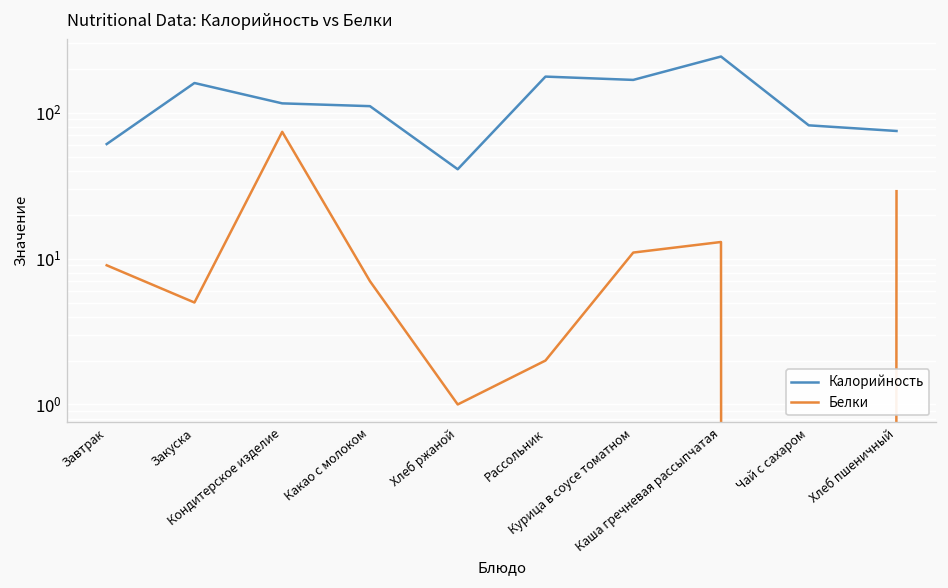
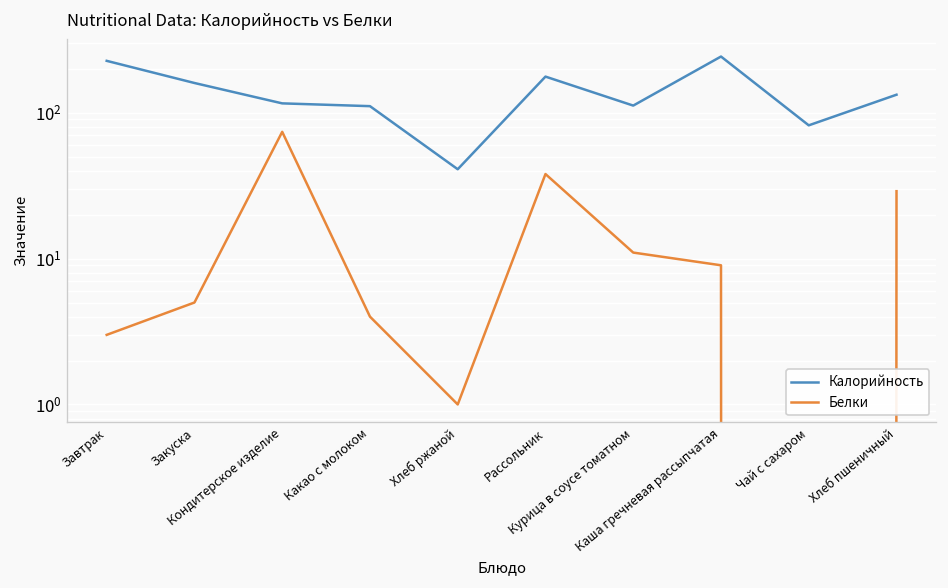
Калорийность, Завтрак: 60 -> 230
Белки, Завтрак: 9 -> 3
Белки, Какао с молоком: 7 -> 4
Белки, Рассольник: 2 -> 38
Калорийность, Курица в соусе томатном: 170 -> 110
Белки, Каша гречневая рассыпчатая: 13 -> 9
Калорийность, Хлеб пшеничный: 80 -> 130
